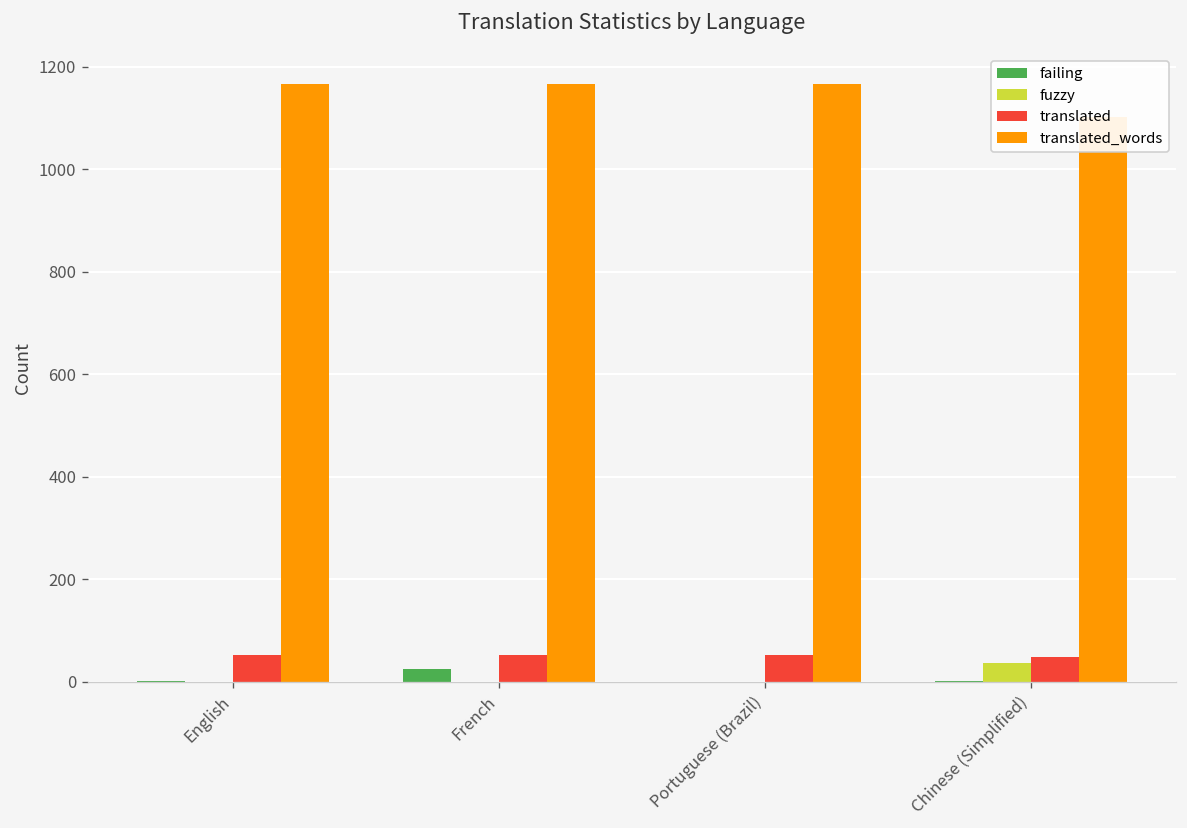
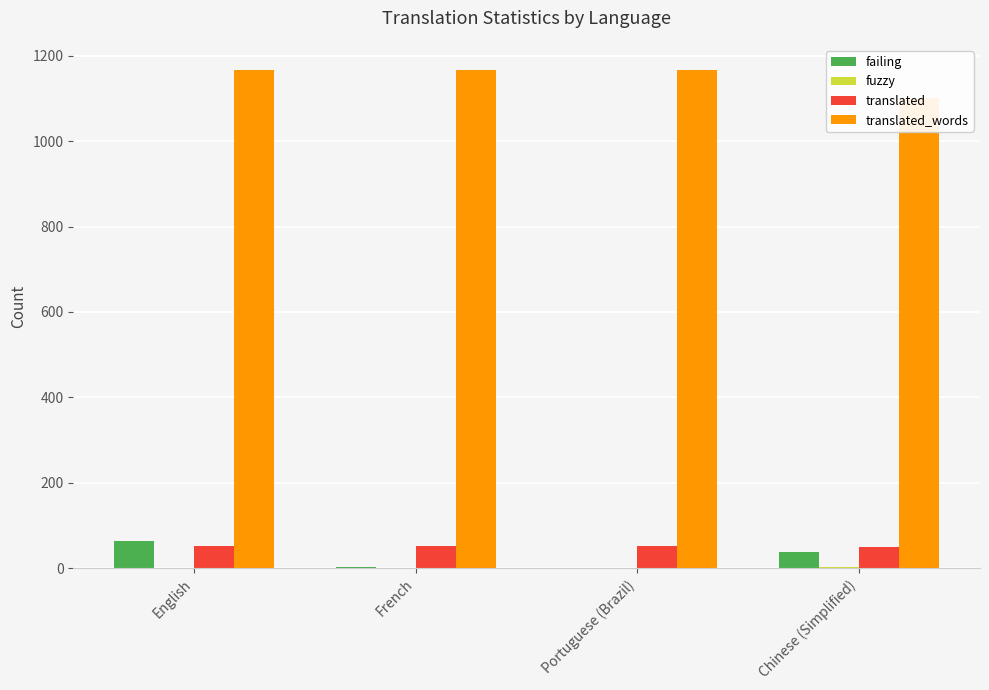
failing, English: 0 -> 60
failing, French: 30 -> 0
failing, Chinese (Simplified): 0 -> 40
fuzzy, Chinese (Simplified): 40 -> 0
